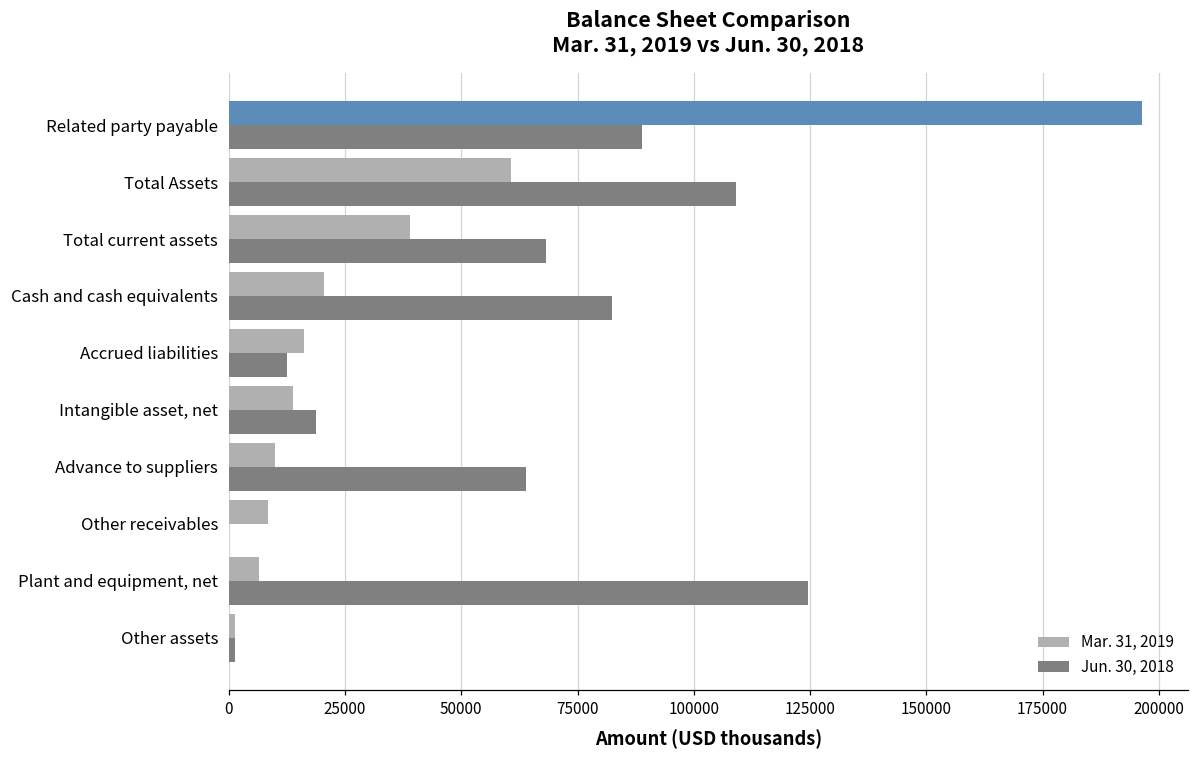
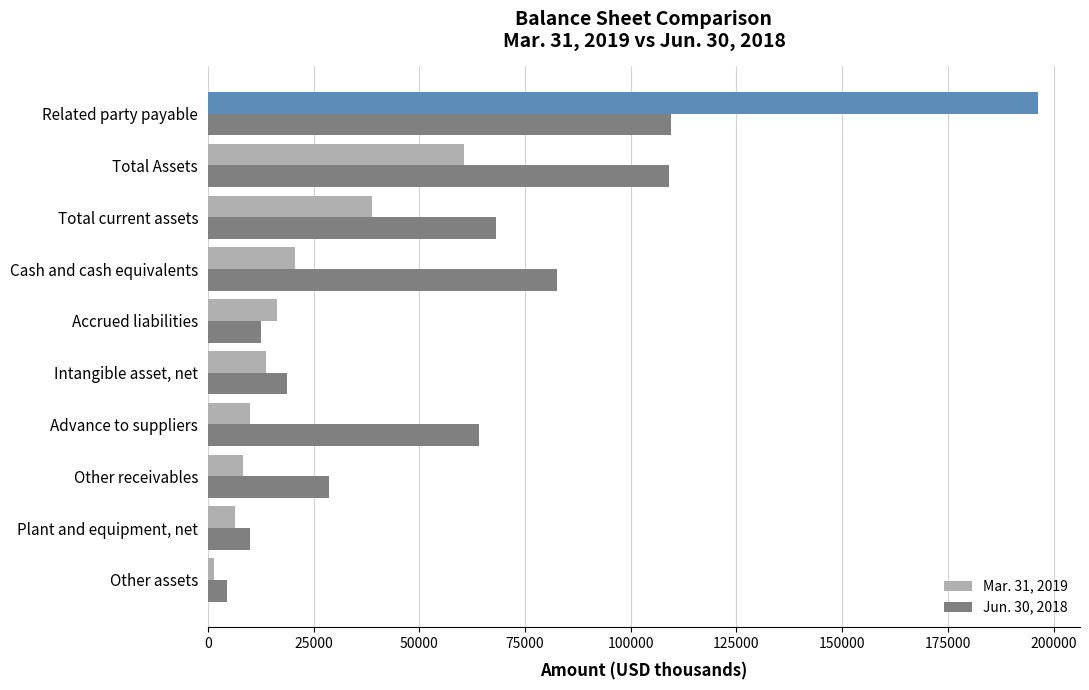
Jun. 30, 2018, Related party payable: 89000 -> 110000
Jun. 30, 2018, Other receivables: 0 -> 29000
Jun. 30, 2018, Plant and equipment, net: 125000 -> 10000
Jun. 30, 2018, Other assets: 1000 -> 5000
